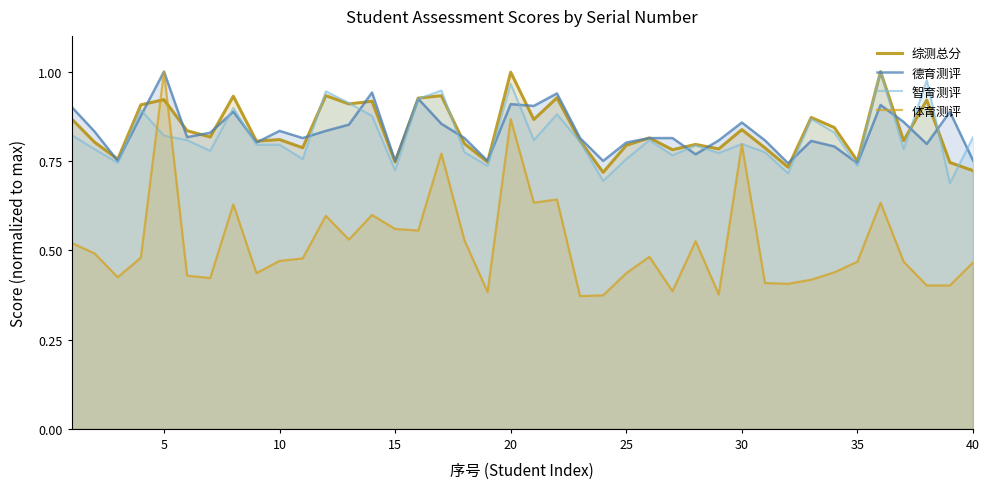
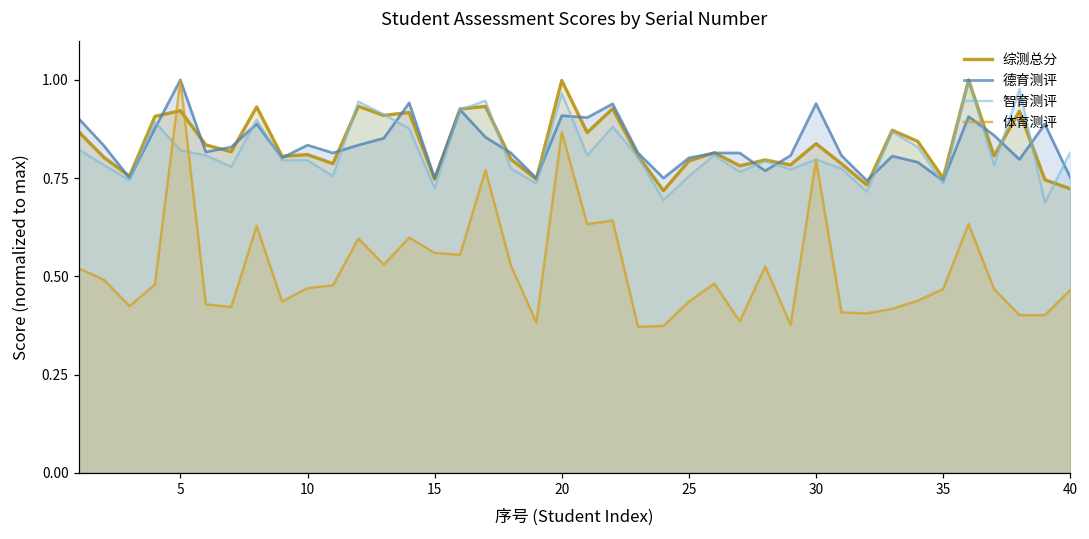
德育测评, 30: 0.86 -> 0.94
